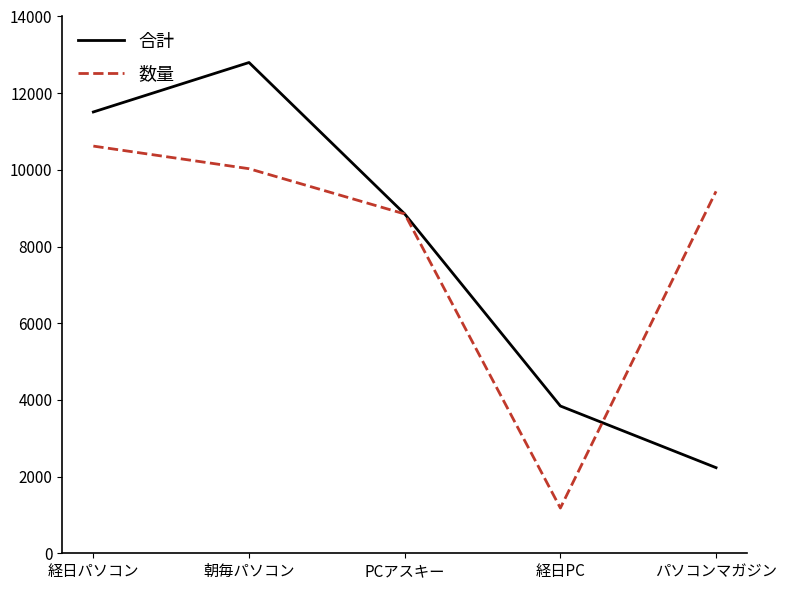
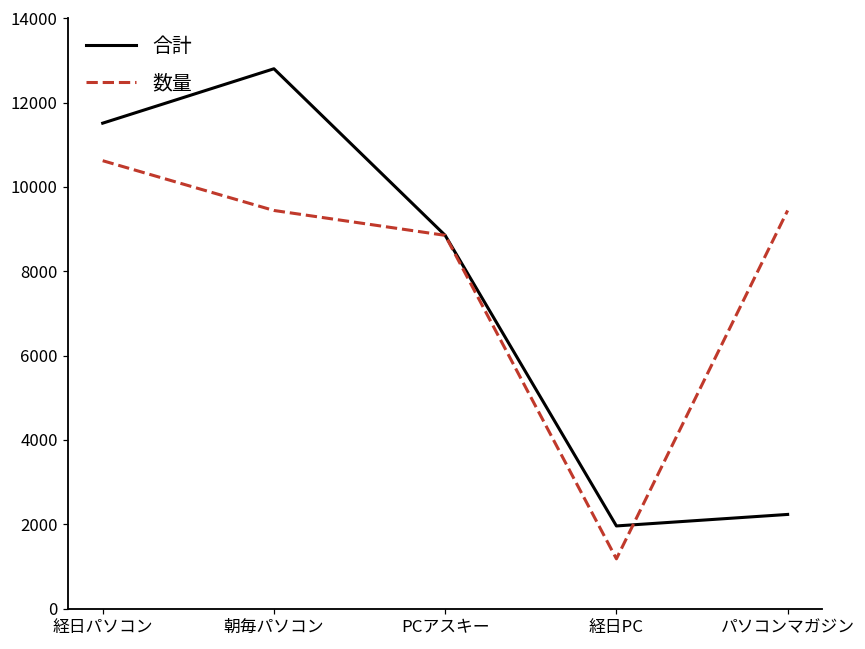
数量, 朝毎パソコン: 10000 -> 9400
合計, 経日PC: 3800 -> 2000
